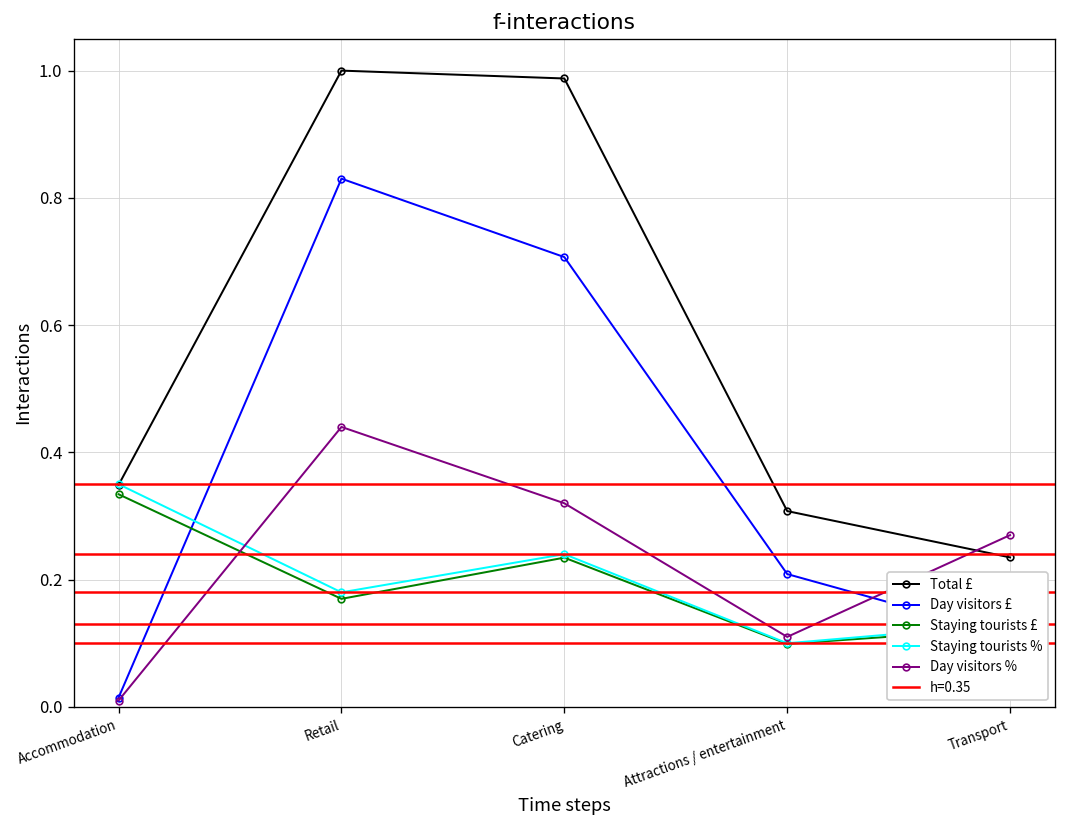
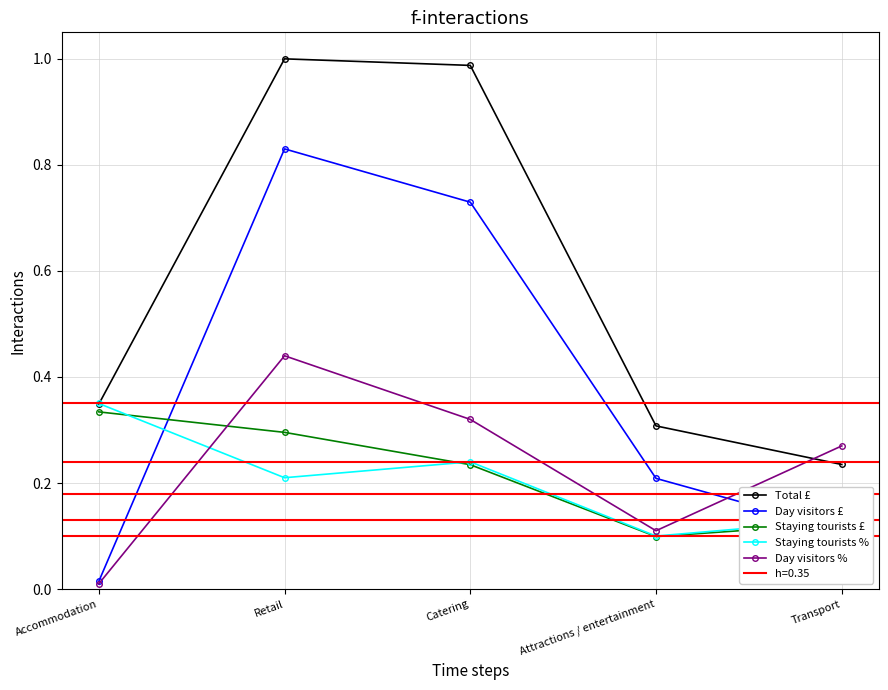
Staying tourists £, Retail: 0.17 -> 0.30
Staying tourists %, Retail: 0.18 -> 0.21
Day visitors £, Catering: 0.71 -> 0.73
